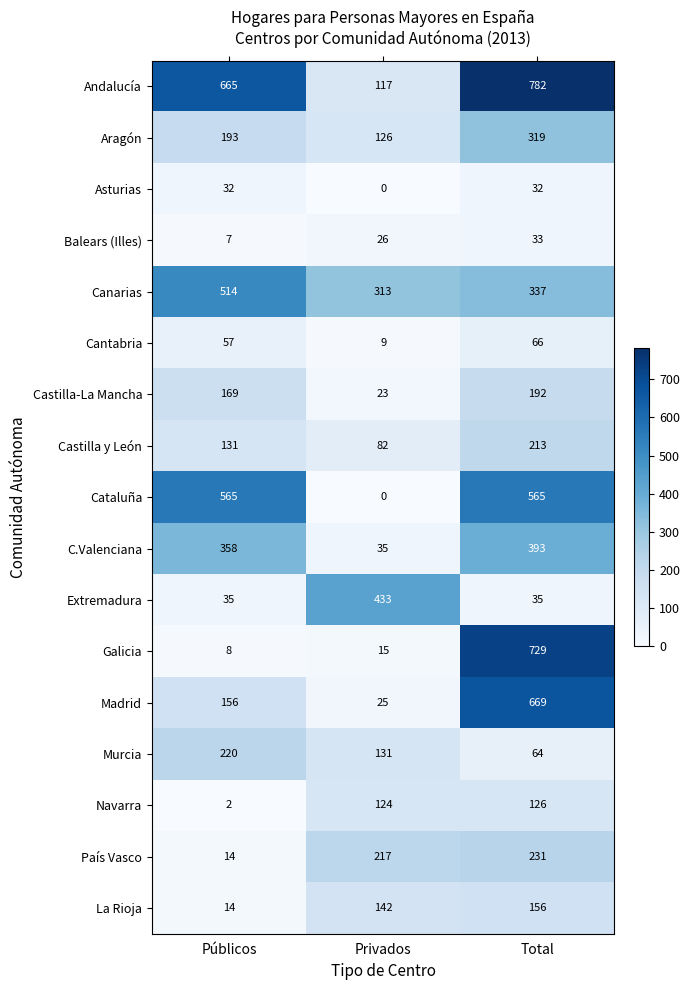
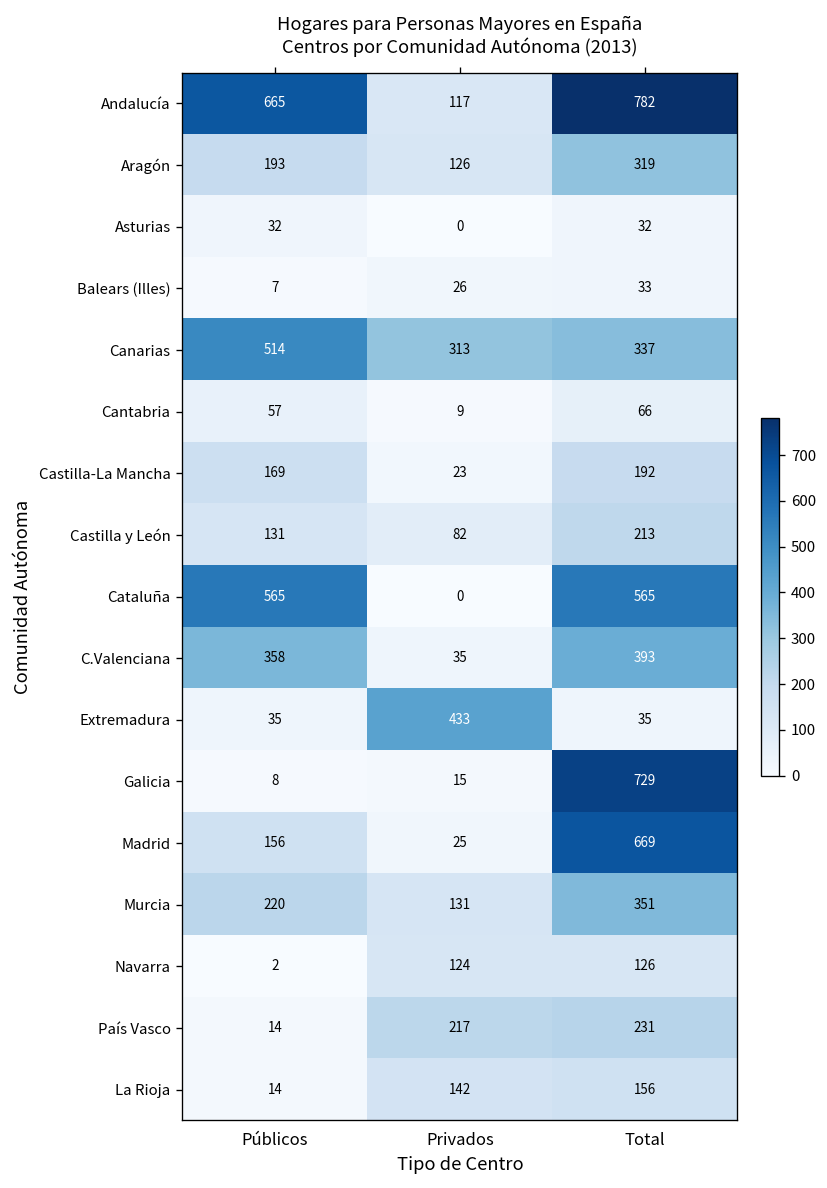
Murcia, Total: 64 -> 351
